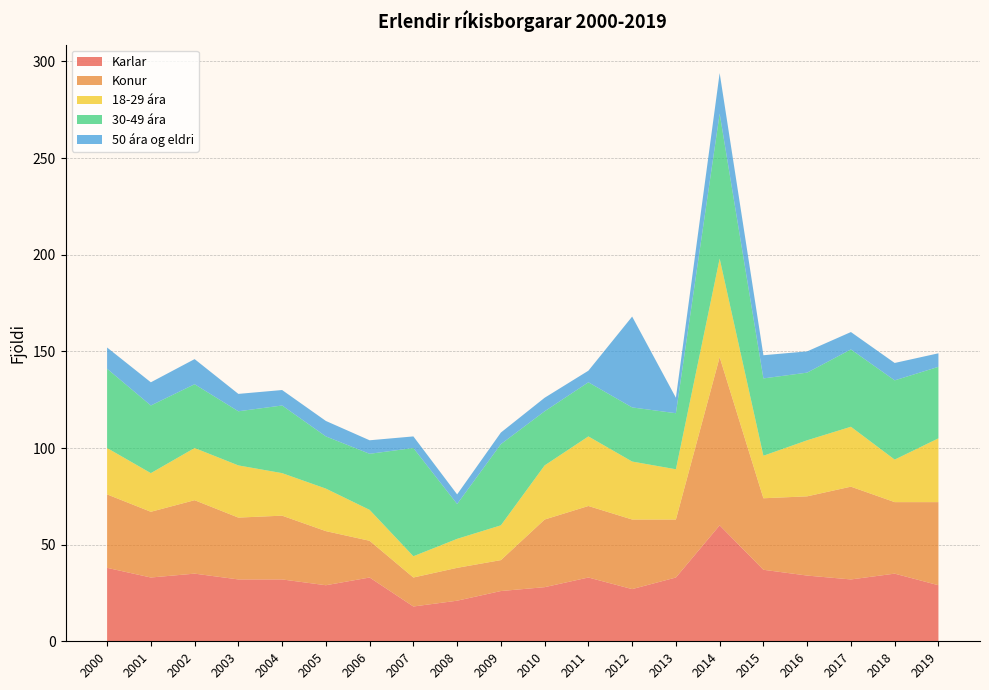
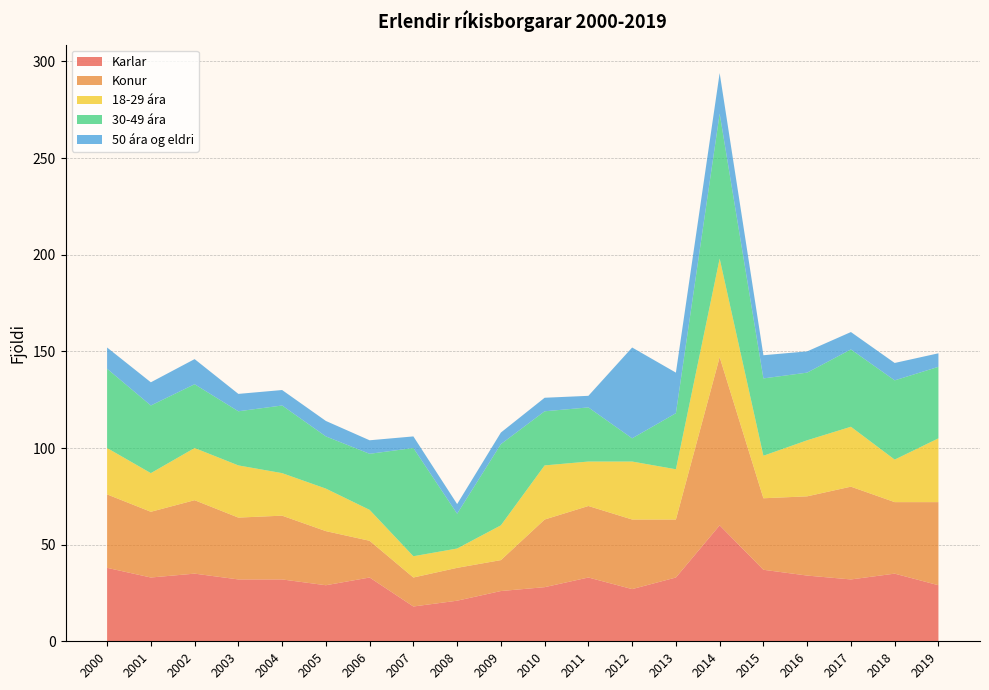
18-29 ára, 2008: 15 -> 10
18-29 ára, 2011: 36 -> 23
30-49 ára, 2012: 28 -> 12
50 ára og eldri, 2013: 8 -> 21
